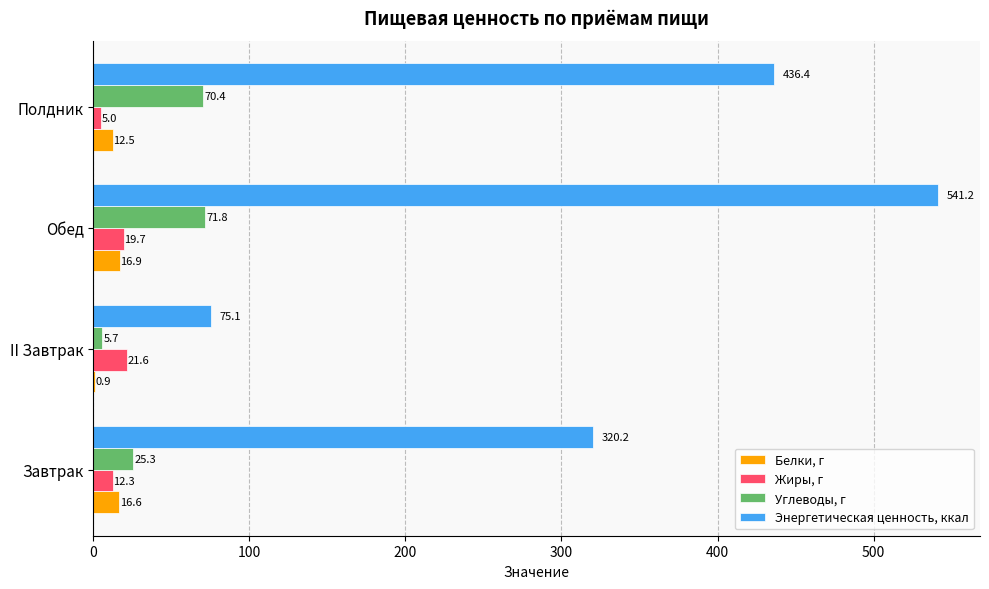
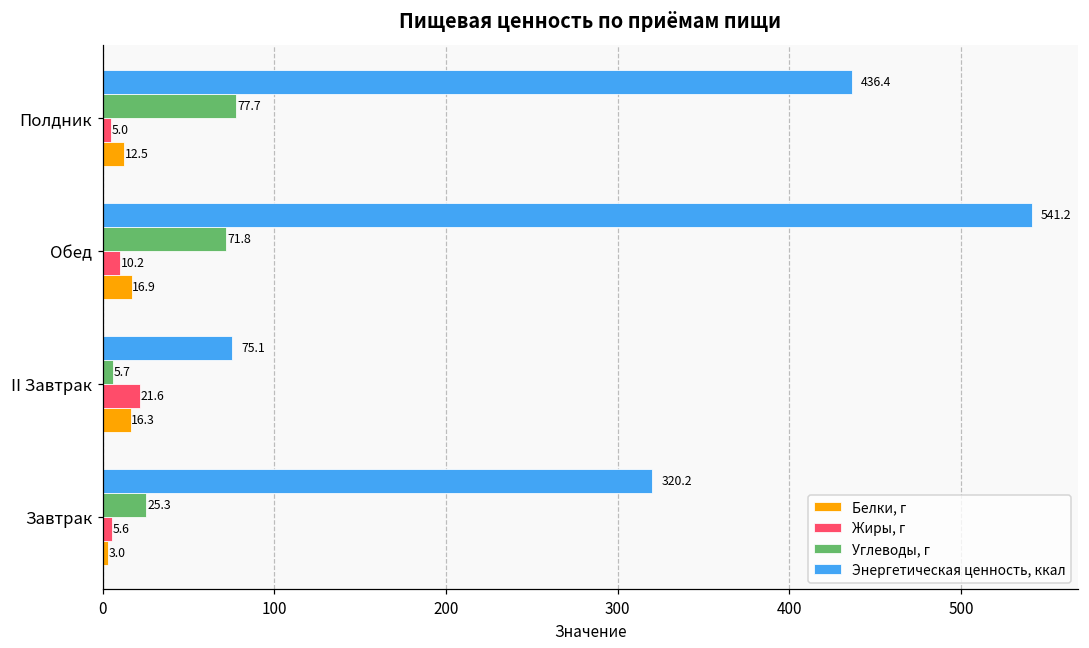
Углеводы, г, Полдник: 70.4 -> 77.7
Жиры, г, Обед: 19.7 -> 10.2
Белки, г, II Завтрак: 0.9 -> 16.3
Жиры, г, Завтрак: 12.3 -> 5.6
Белки, г, Завтрак: 16.6 -> 3.0
